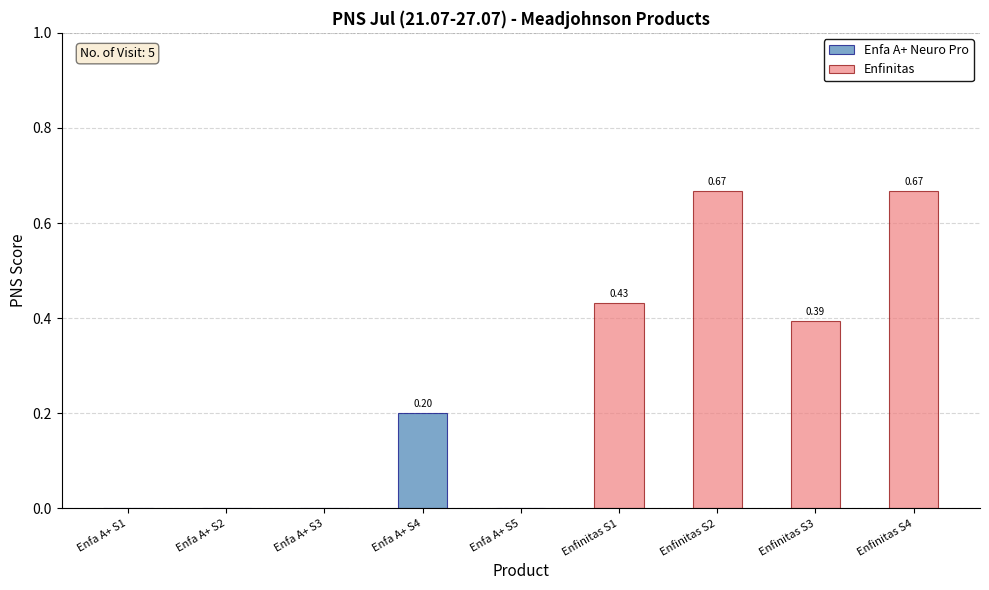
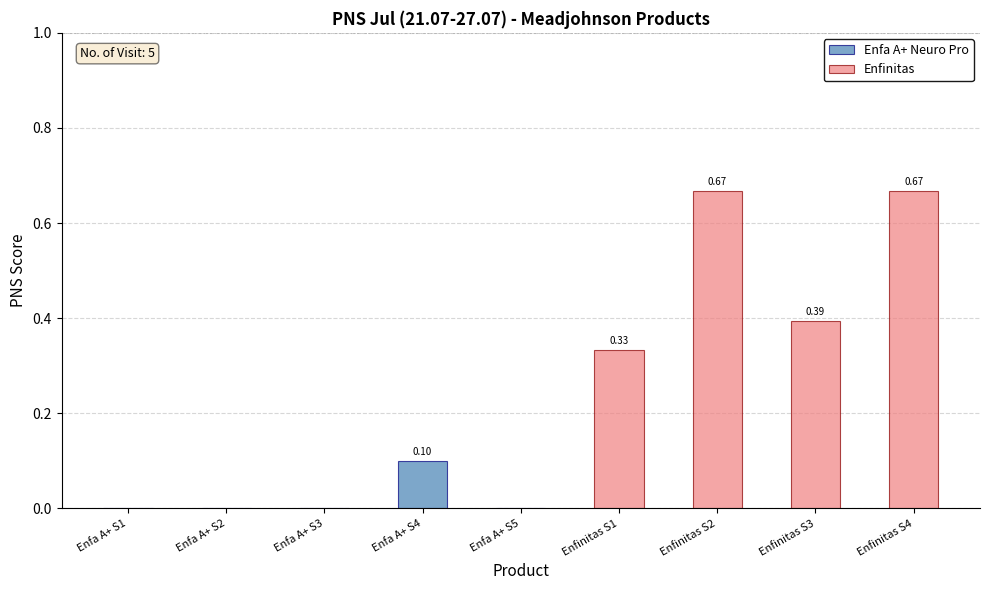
Enfa A+ Neuro Pro, Enfa A+ S4: 0.20 -> 0.10
Enfinitas, Enfinitas S1: 0.43 -> 0.33
